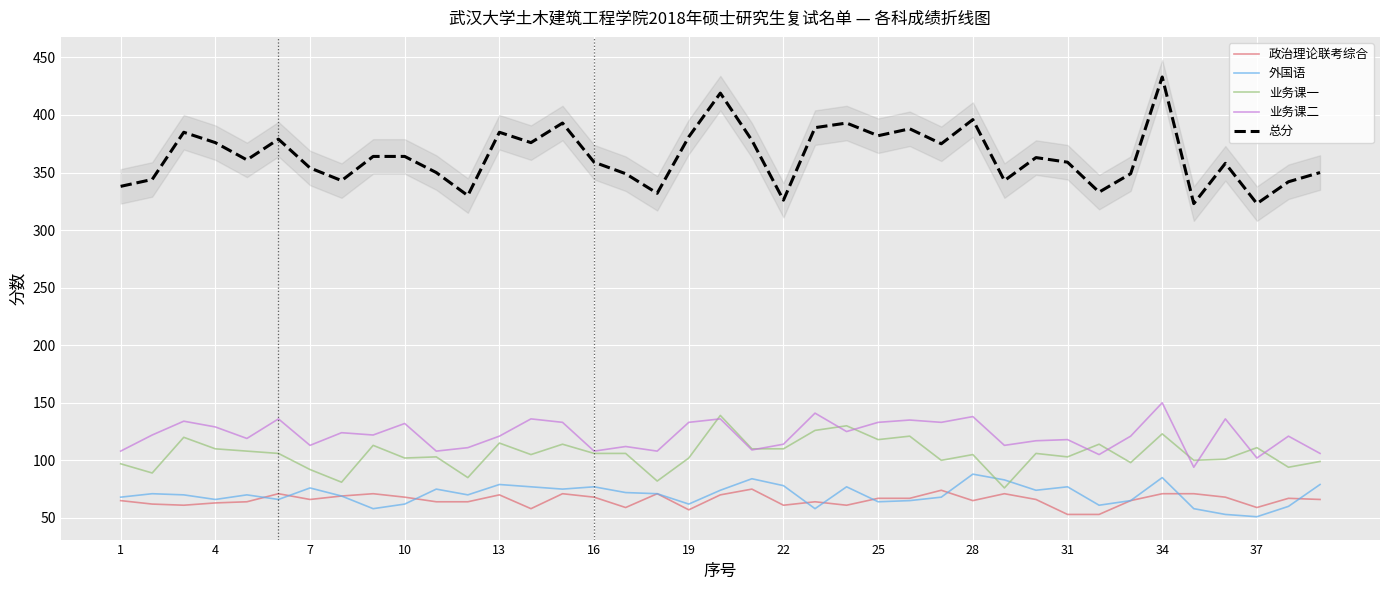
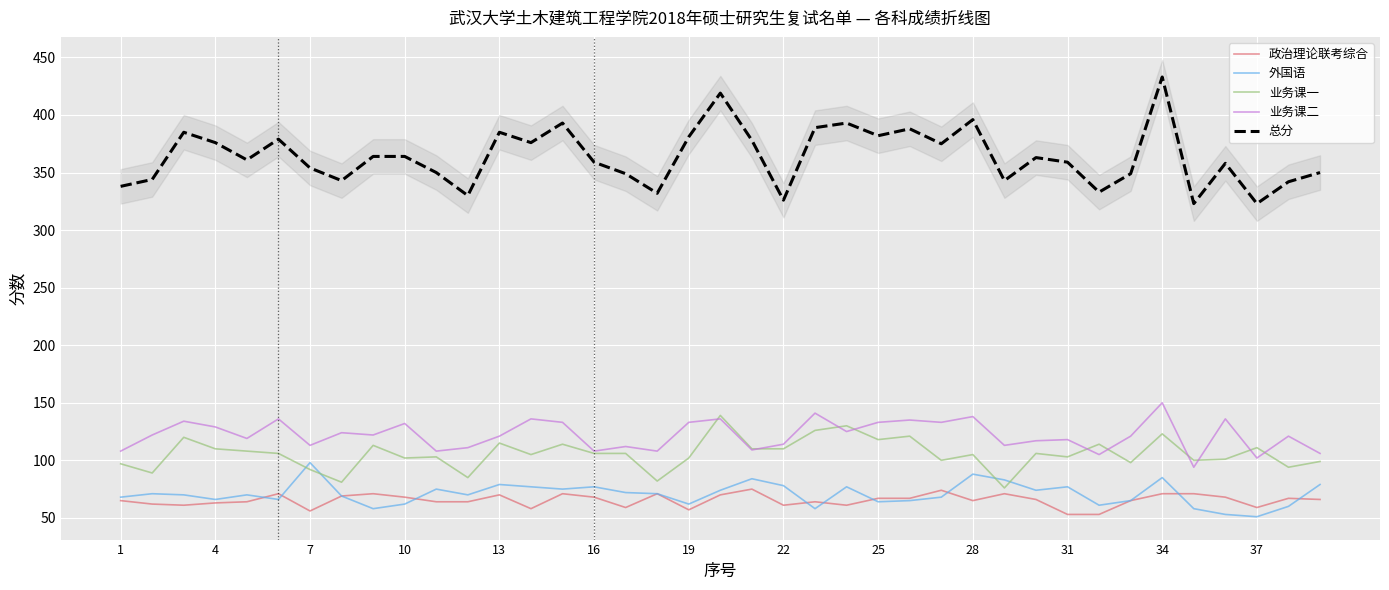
政治理论联考综合, 7: 66 -> 56
外国语, 7: 76 -> 98
